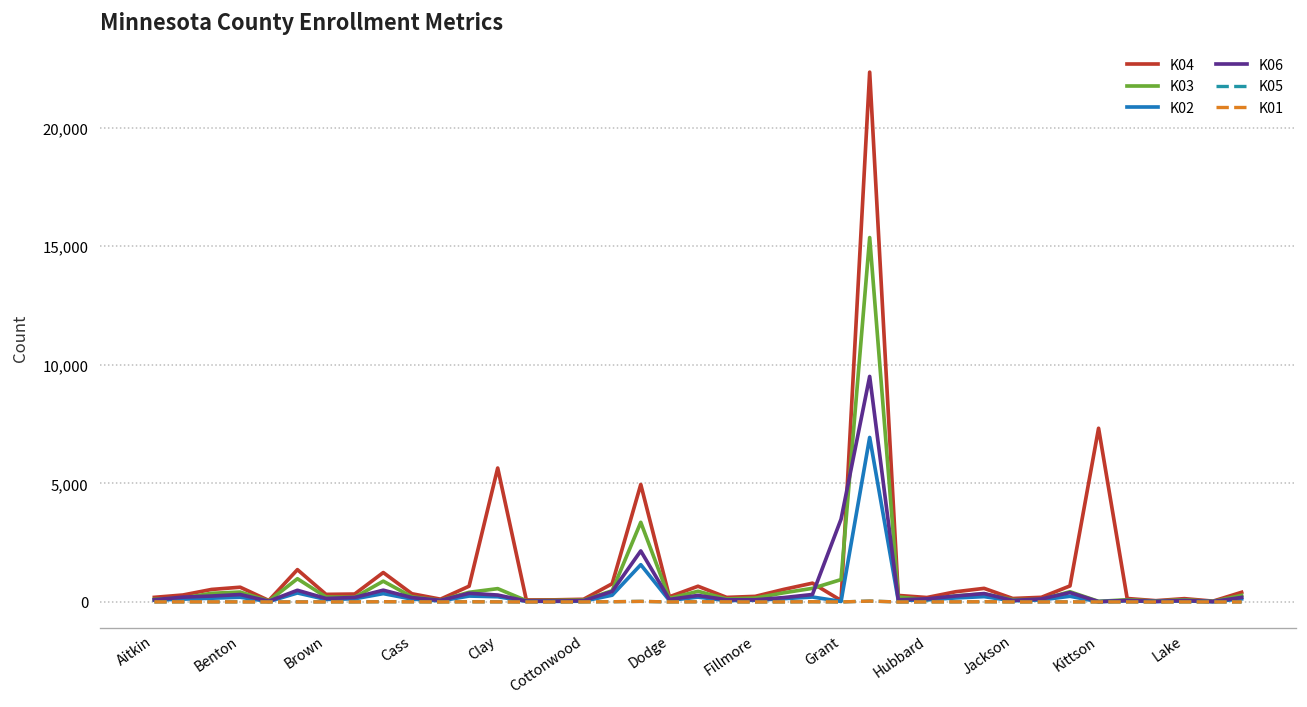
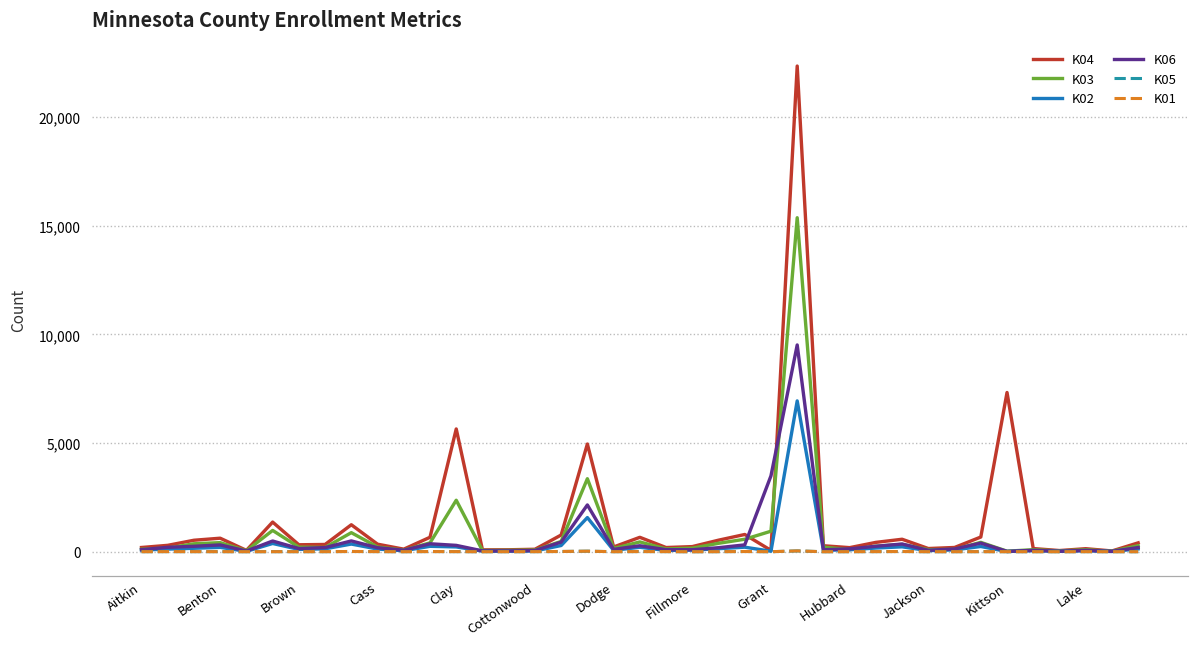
K03, Clay: 600 -> 2,400
